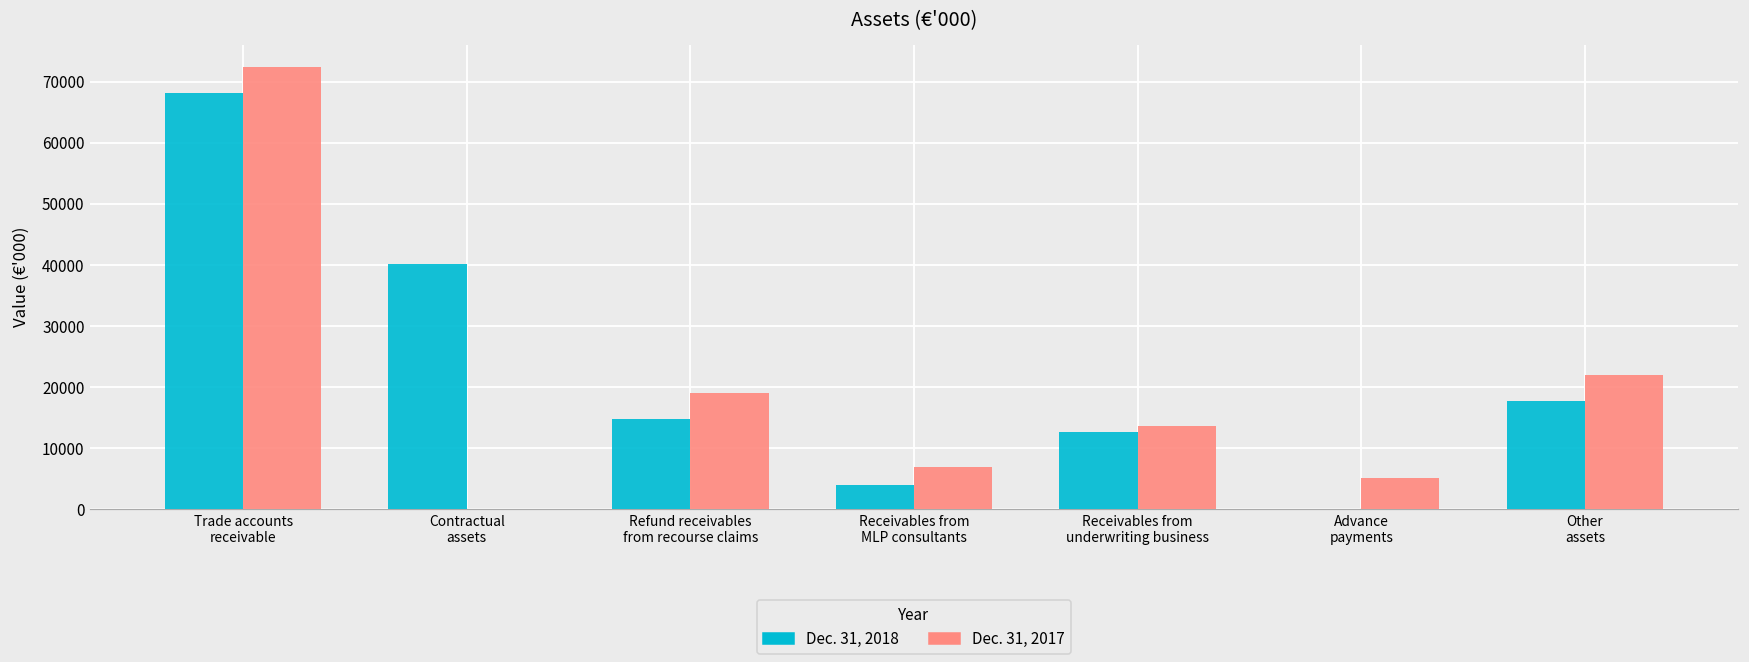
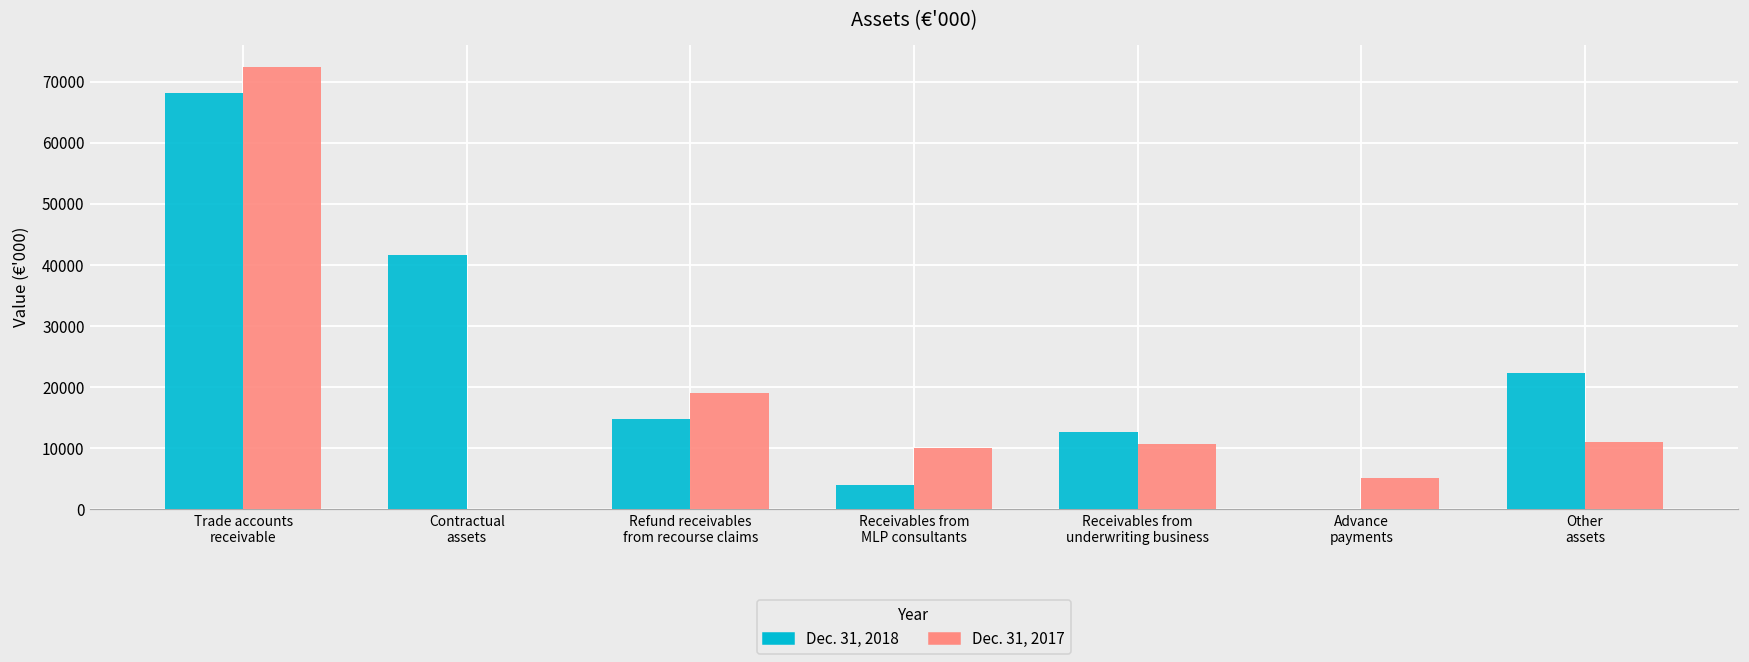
Dec. 31, 2018, Contractual assets: 40000 -> 42000
Dec. 31, 2017, Receivables from MLP consultants: 7000 -> 10000
Dec. 31, 2017, Receivables from underwriting business: 14000 -> 11000
Dec. 31, 2018, Other assets: 18000 -> 22000
Dec. 31, 2017, Other assets: 22000 -> 11000
